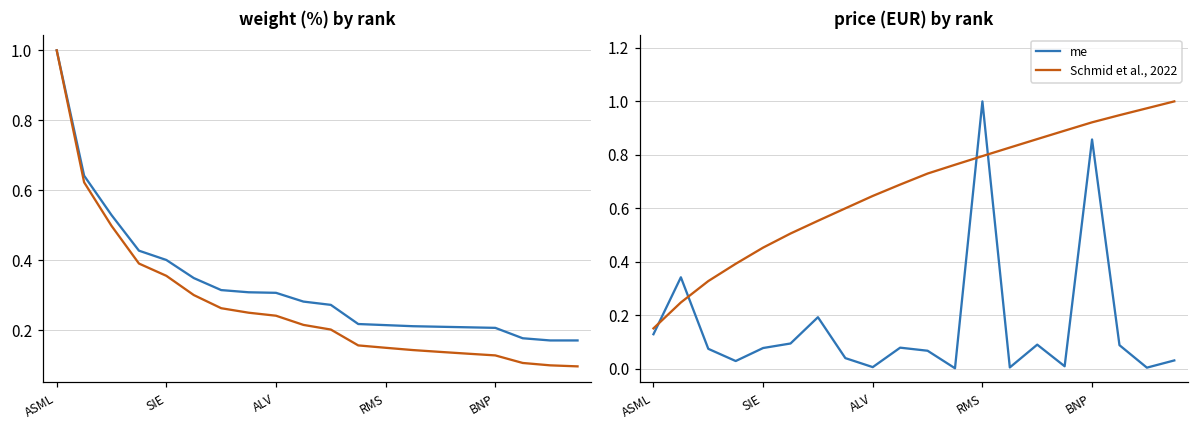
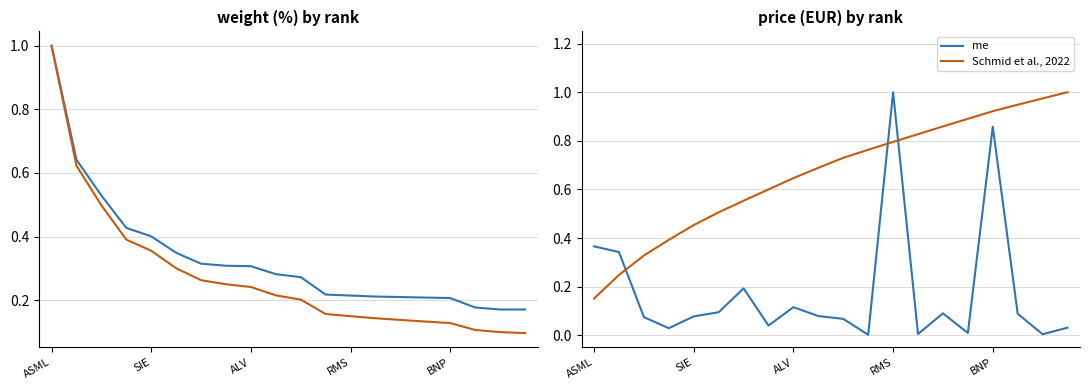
price (EUR) by rank, me, ASML: 0.13 -> 0.37
price (EUR) by rank, me, ALV: 0.01 -> 0.12
